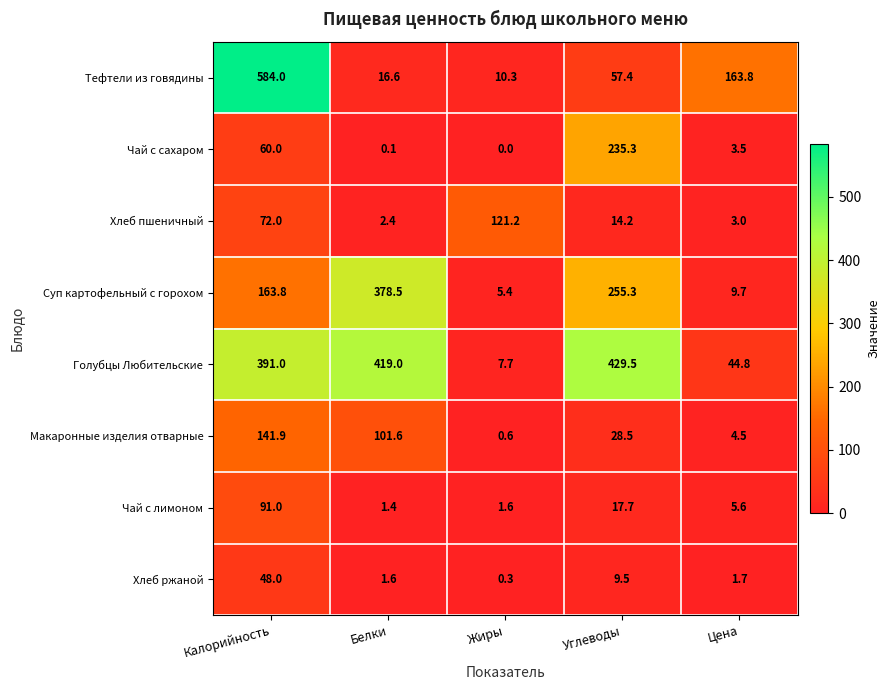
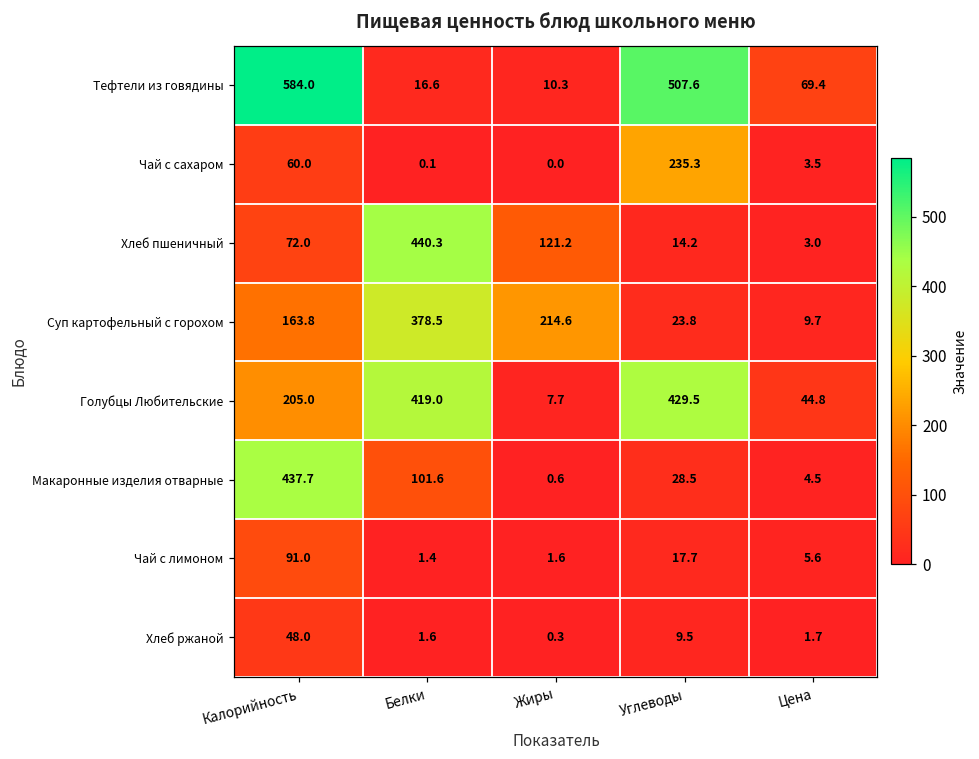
Тефтели из говядины, Углеводы: 57.4 -> 507.6
Тефтели из говядины, Цена: 163.8 -> 69.4
Хлеб пшеничный, Белки: 2.4 -> 440.3
Суп картофельный с горохом, Жиры: 5.4 -> 214.6
Суп картофельный с горохом, Углеводы: 255.3 -> 23.8
Голубцы Любительские, Калорийность: 391.0 -> 205.0
Макаронные изделия отварные, Калорийность: 141.9 -> 437.7
